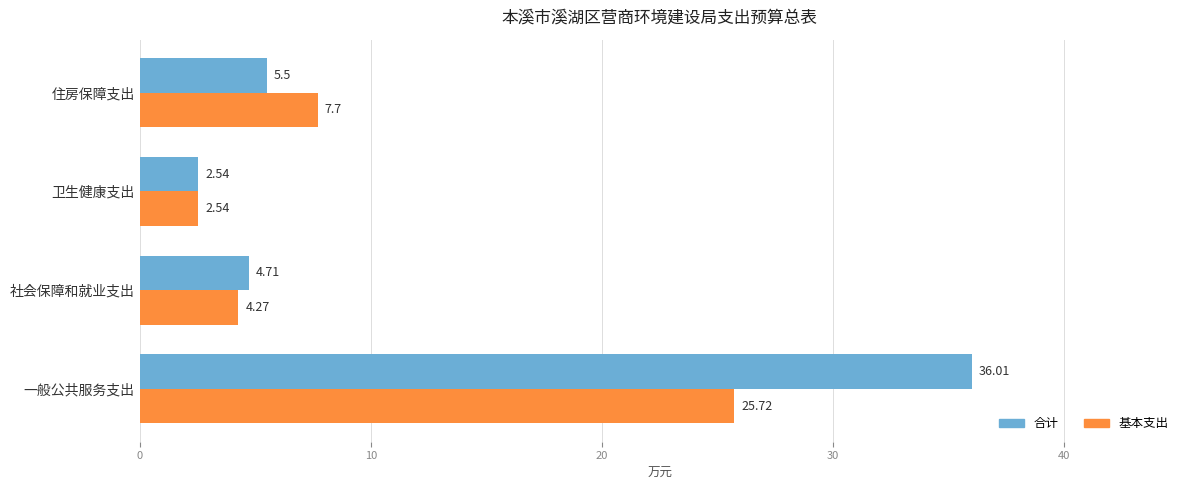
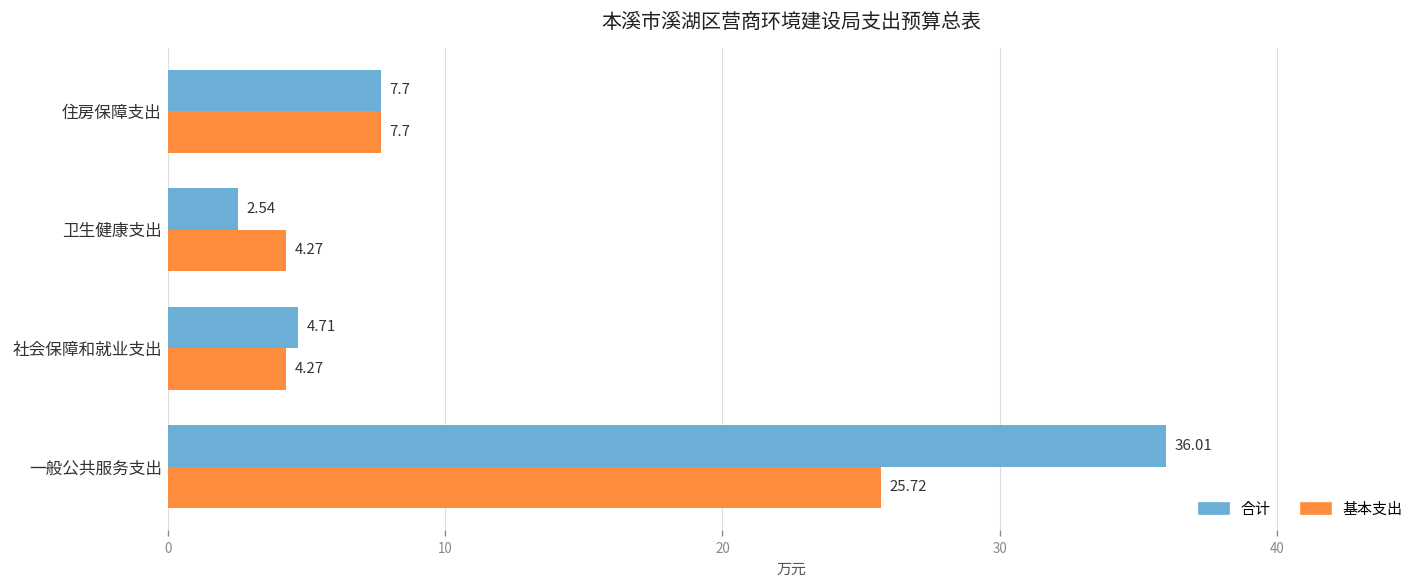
合计, 住房保障支出: 5.5 -> 7.7
基本支出, 卫生健康支出: 2.54 -> 4.27
